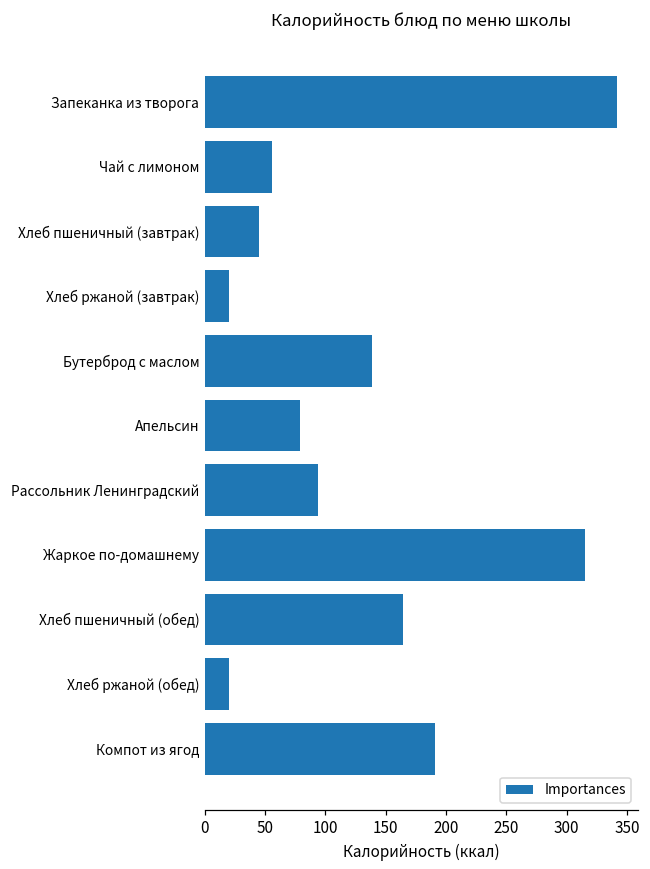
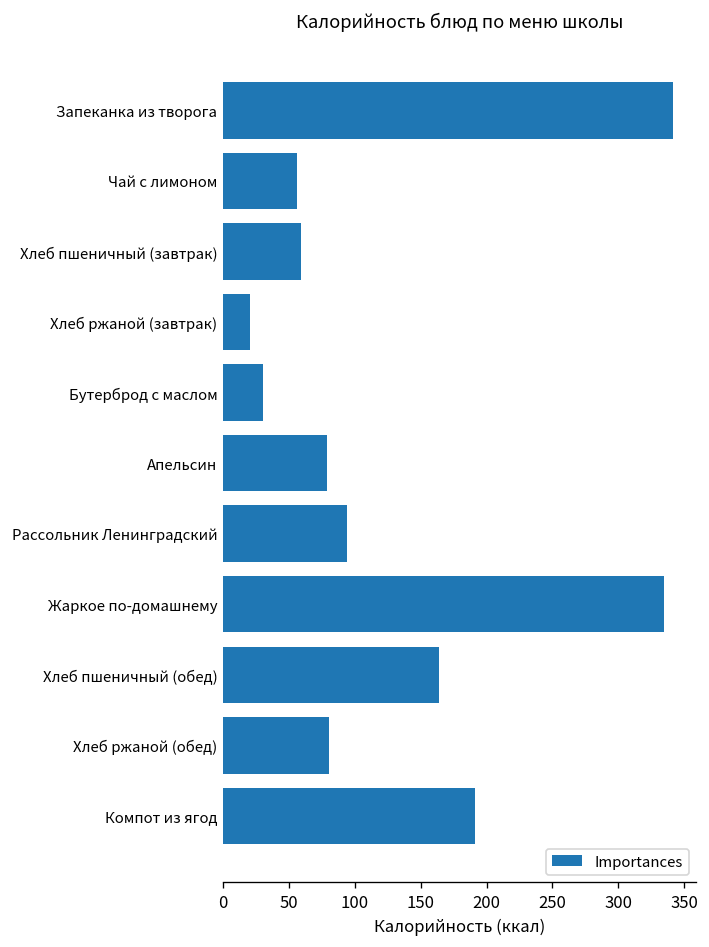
Хлеб пшеничный (завтрак): 45 -> 59
Бутерброд с маслом: 139 -> 30
Жаркое по-домашнему: 315 -> 335
Хлеб ржаной (обед): 20 -> 80
